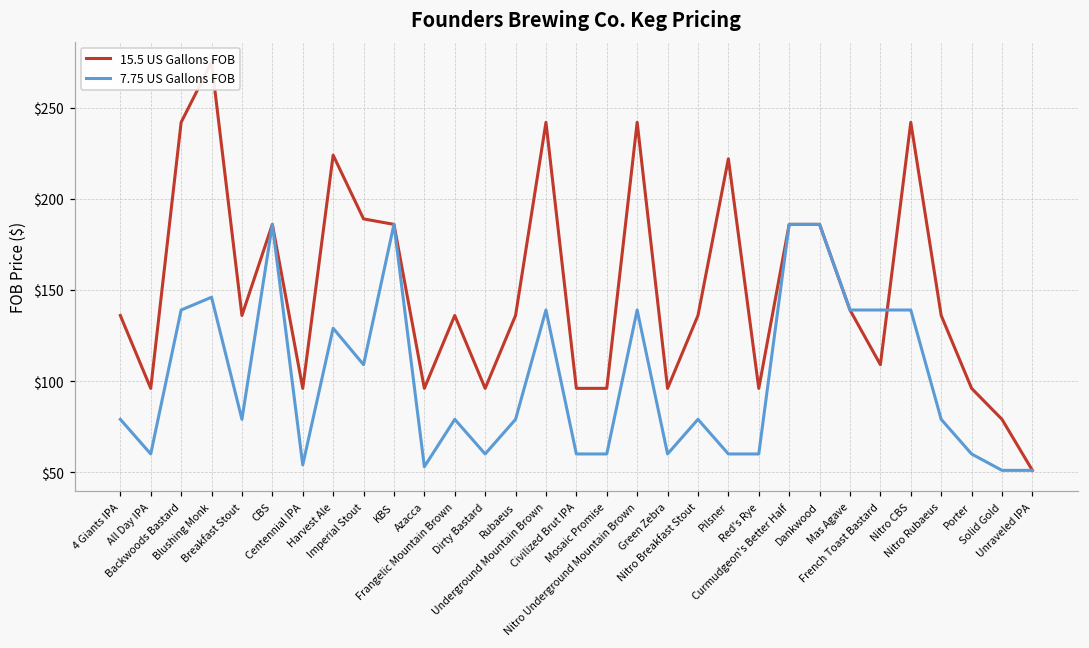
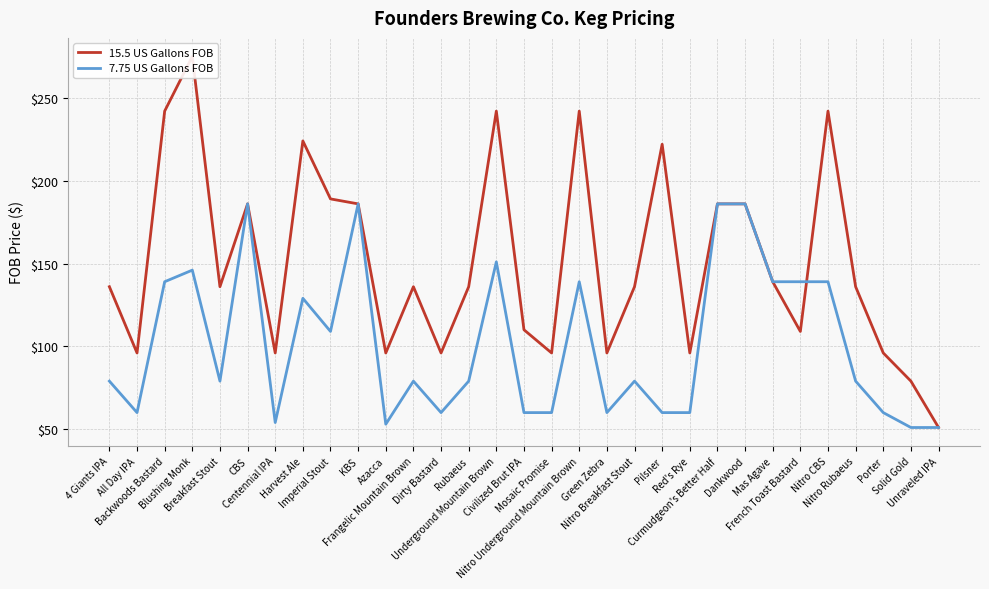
7.75 US Gallons FOB, Underground Mountain Brown: $139 -> $151
15.5 US Gallons FOB, Civilized Brut IPA: $96 -> $110
